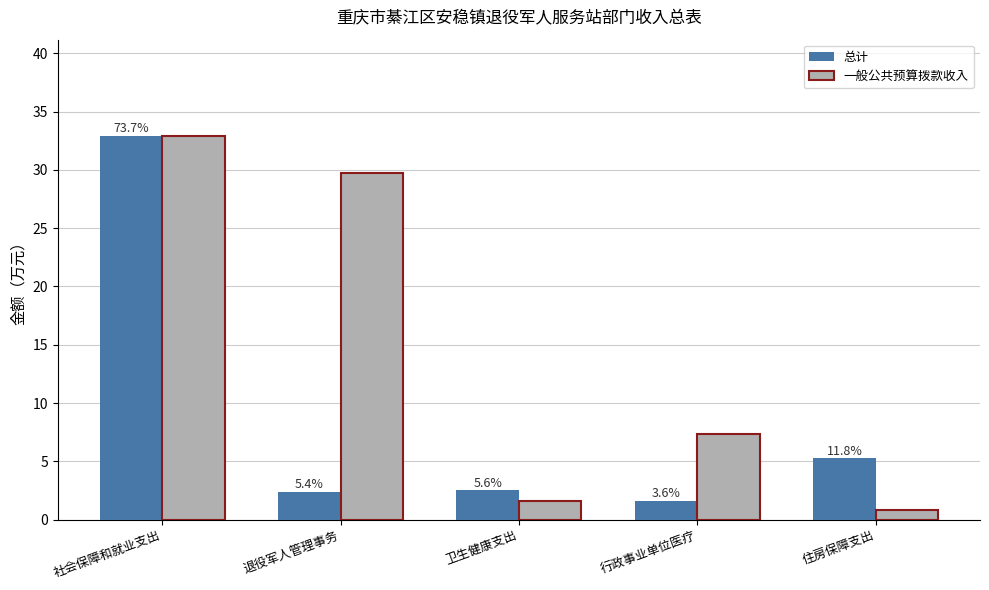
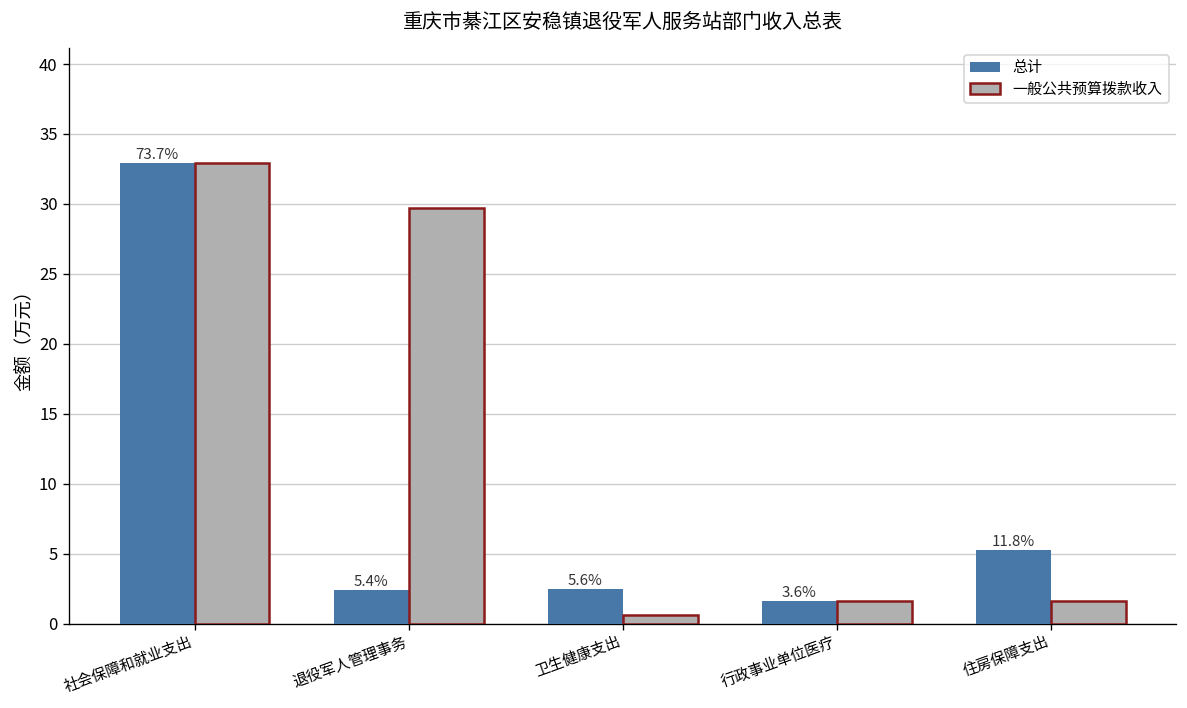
一般公共预算拨款收入, 卫生健康支出: 1.6 -> 0.6
一般公共预算拨款收入, 行政事业单位医疗: 7.3 -> 1.6
一般公共预算拨款收入, 住房保障支出: 0.8 -> 1.6
